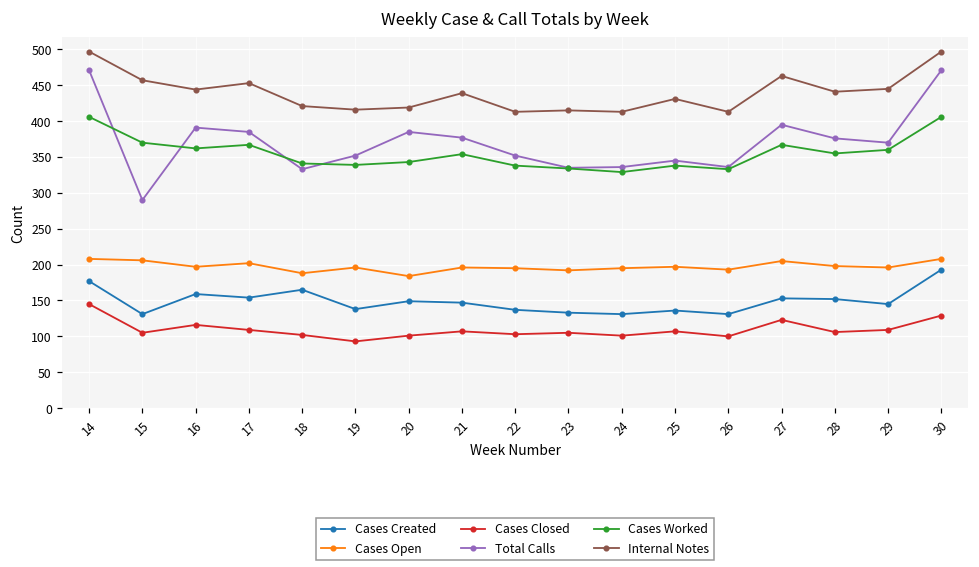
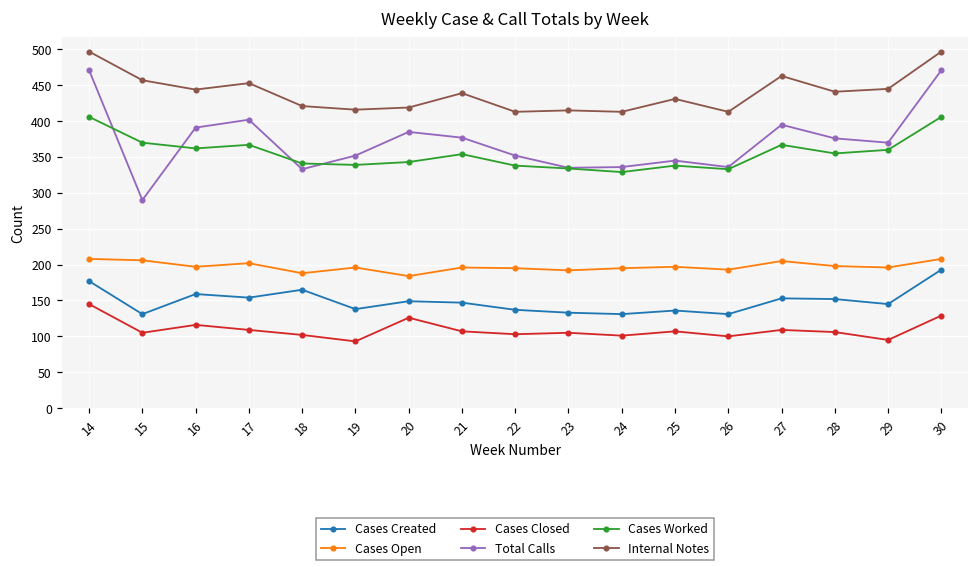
Total Calls, 17: 390 -> 400
Cases Closed, 20: 100 -> 130
Cases Closed, 27: 120 -> 110
Cases Closed, 29: 110 -> 100
